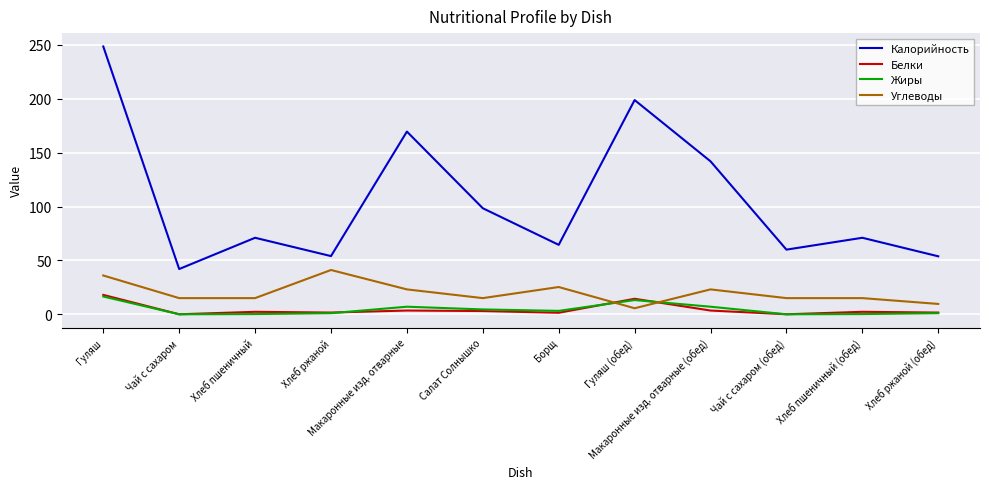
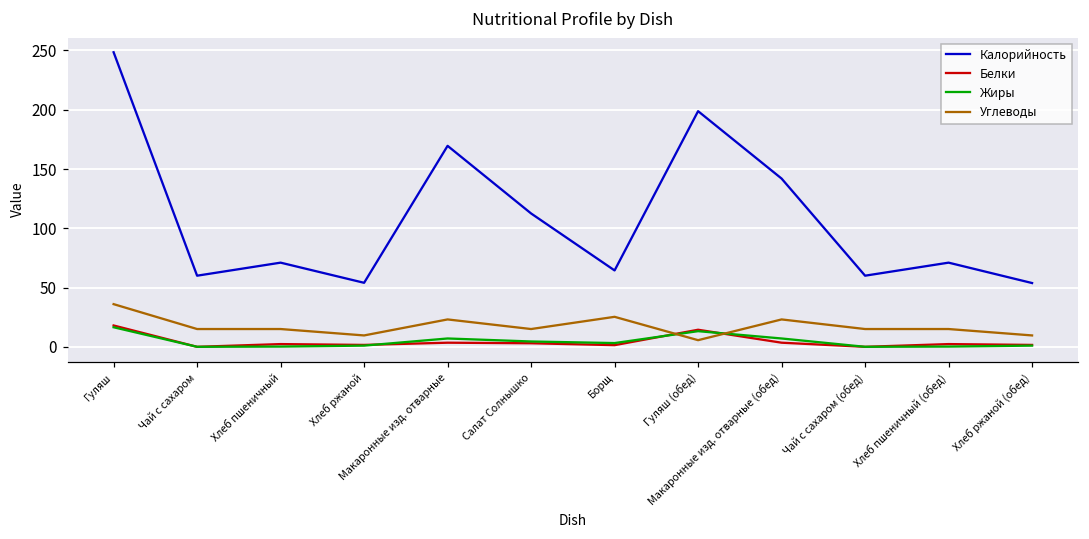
Калорийность, Чай с сахаром: 42 -> 60
Углеводы, Хлеб ржаной: 41 -> 10
Калорийность, Салат Солнышко: 98 -> 113
